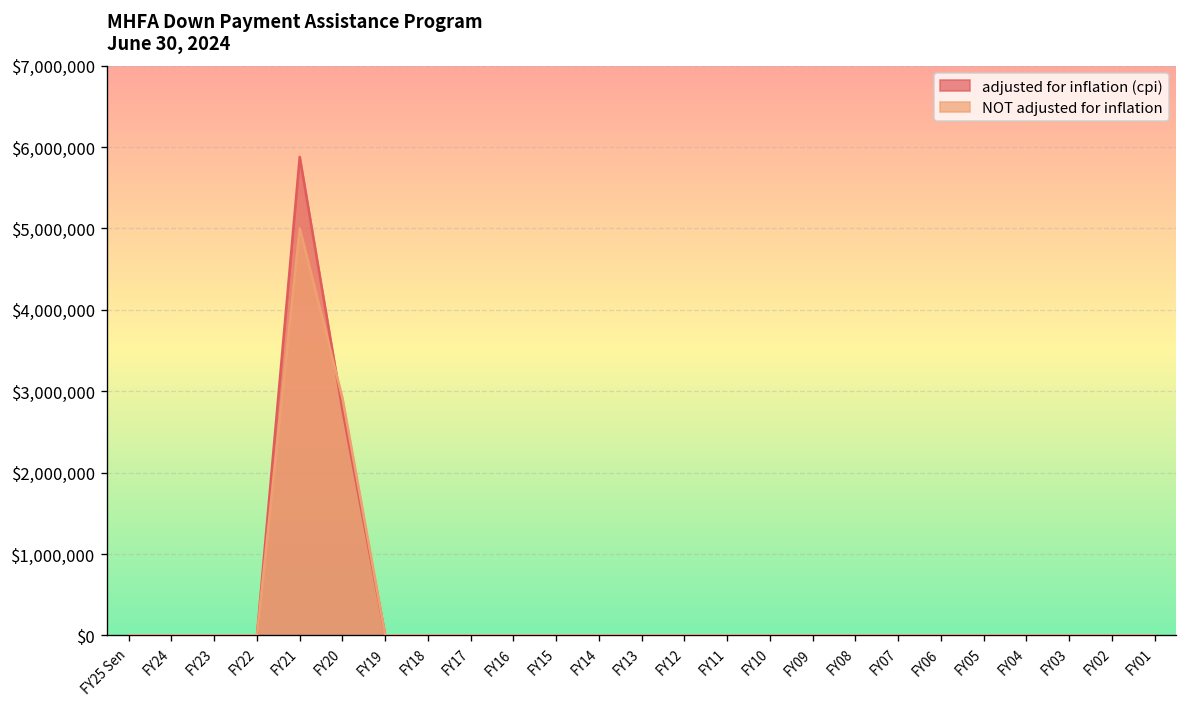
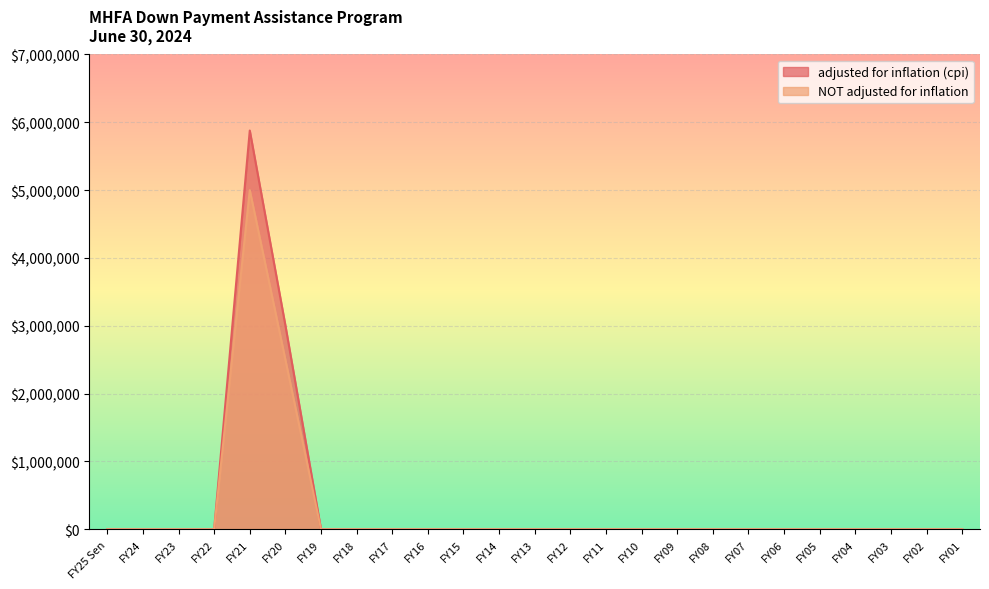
adjusted for inflation (cpi), FY20: $2,800,000 -> $3,000,000
NOT adjusted for inflation, FY20: $2,900,000 -> $2,500,000
